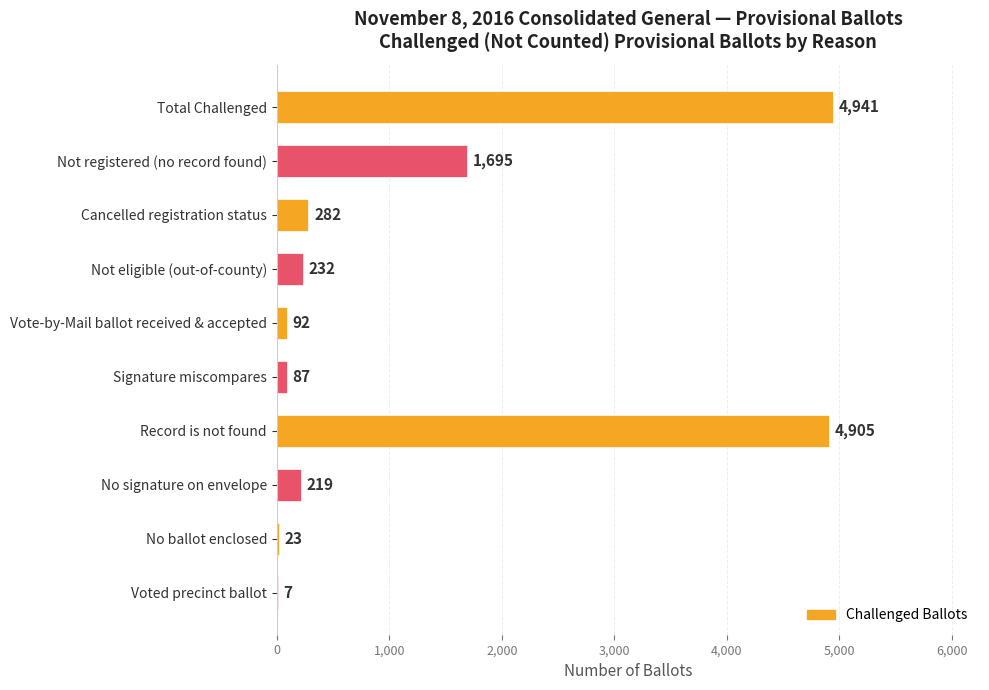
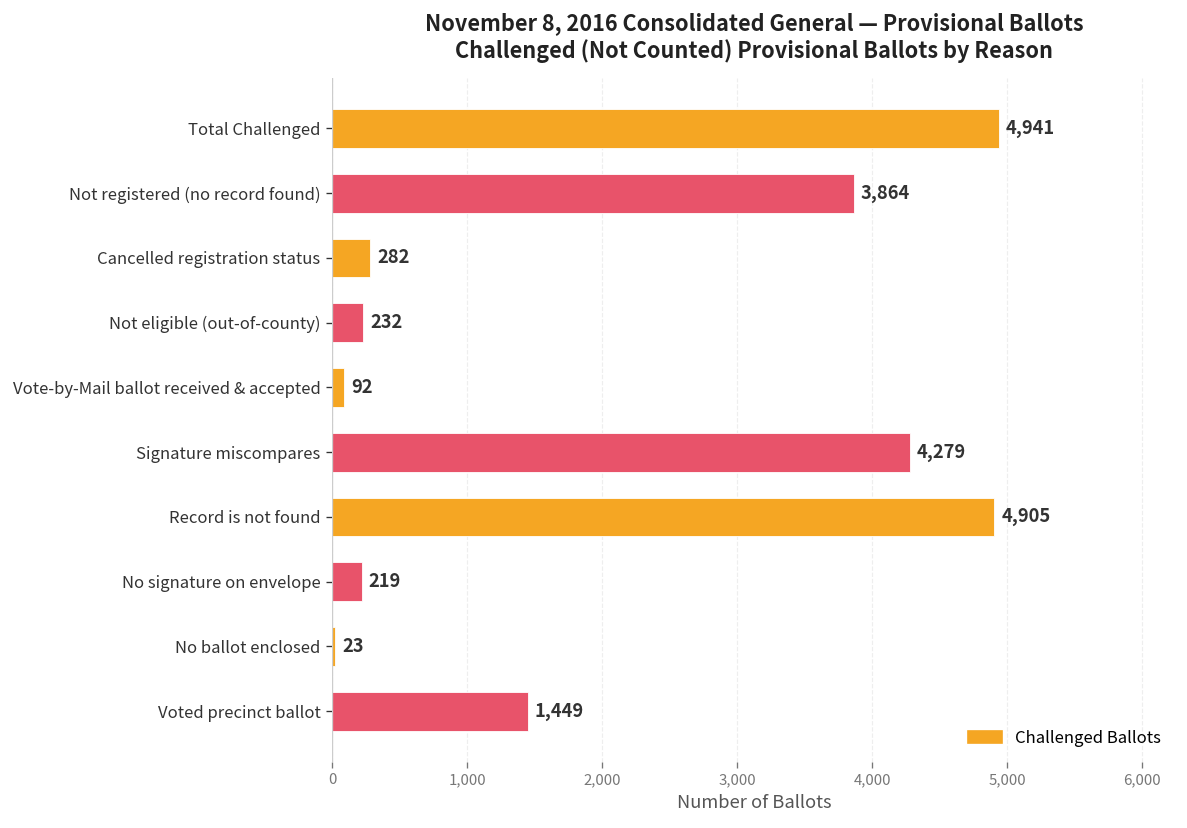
Not registered (no record found): 1,695 -> 3,864
Signature miscompares: 87 -> 4,279
Voted precinct ballot: 7 -> 1,449
